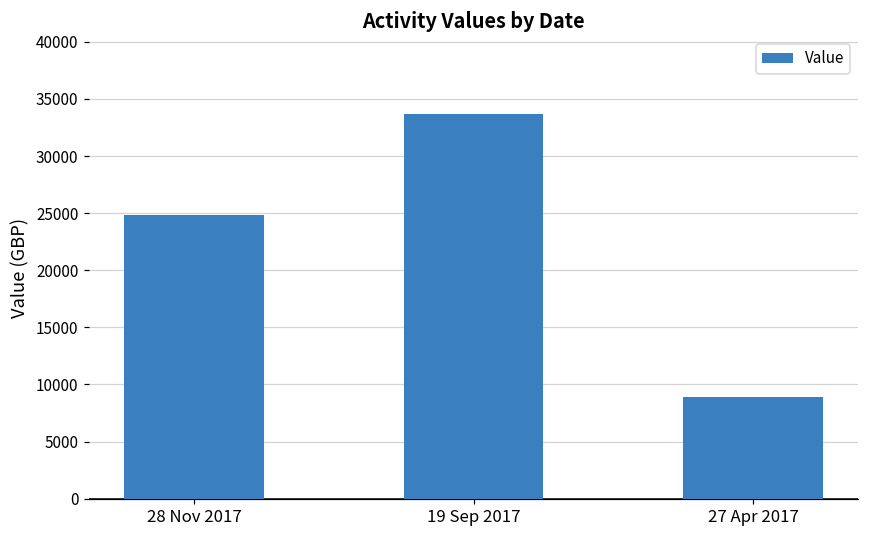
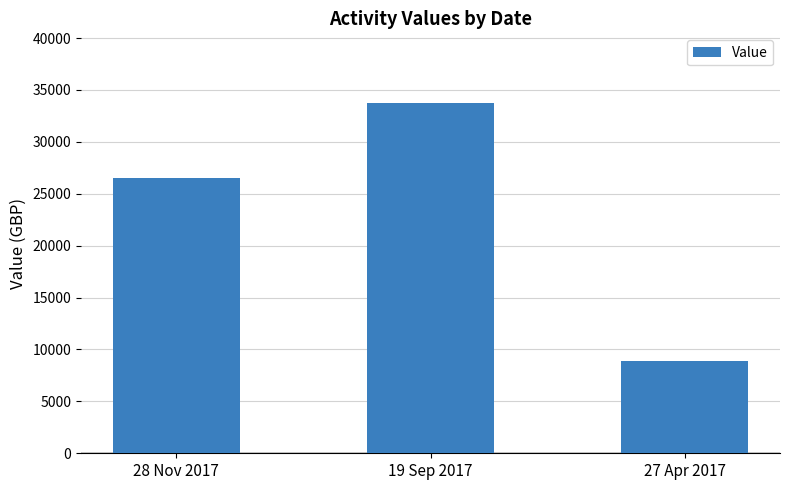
28 Nov 2017: 24900 -> 26500
